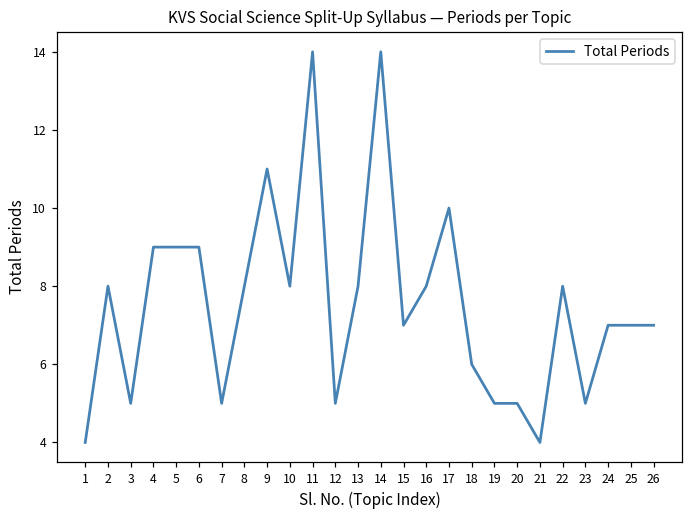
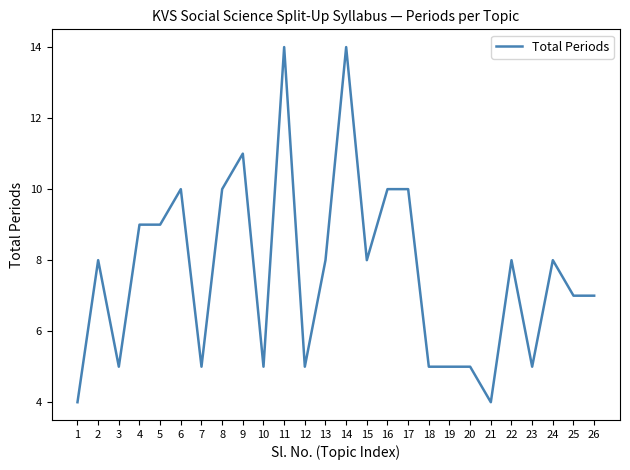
6: 9 -> 10
8: 8 -> 10
10: 8 -> 5
15: 7 -> 8
16: 8 -> 10
18: 6 -> 5
24: 7 -> 8
